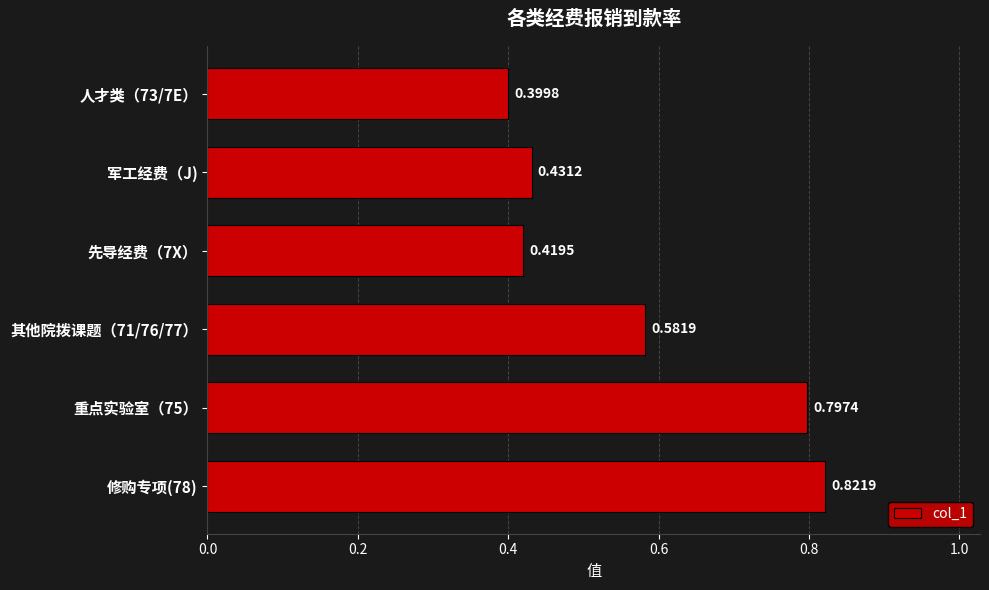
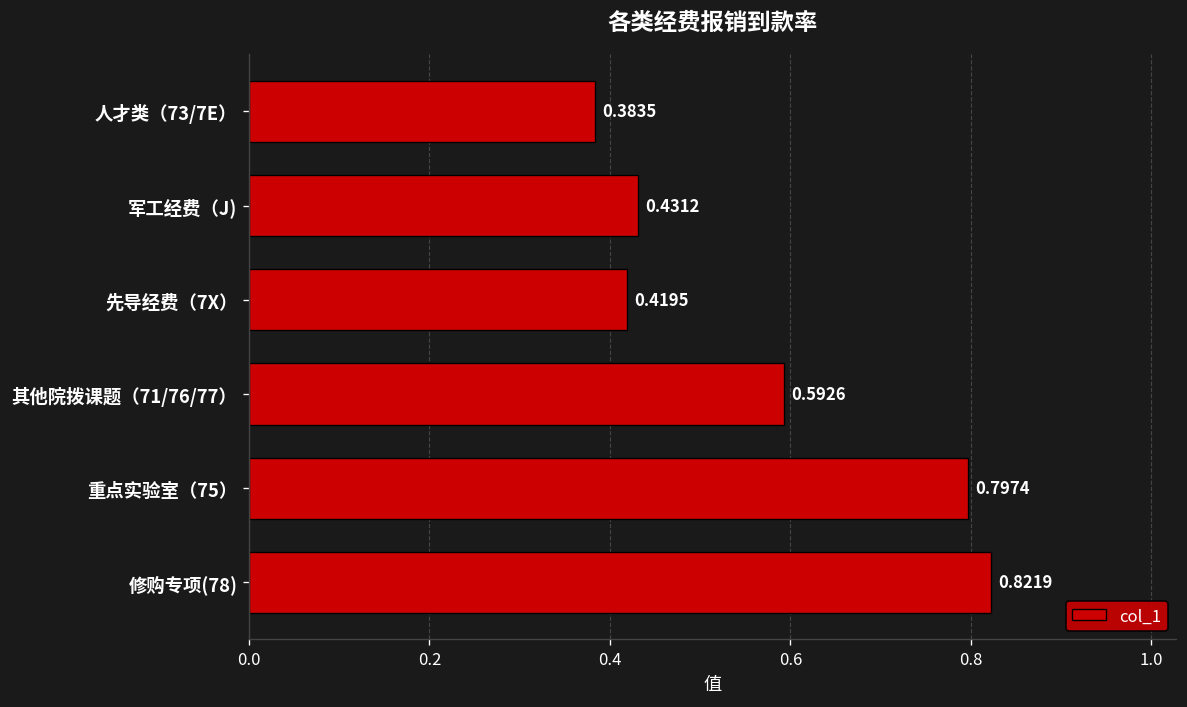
人才类（73/7E）: 0.3998 -> 0.3835
其他院拨课题（71/76/77）: 0.5819 -> 0.5926
